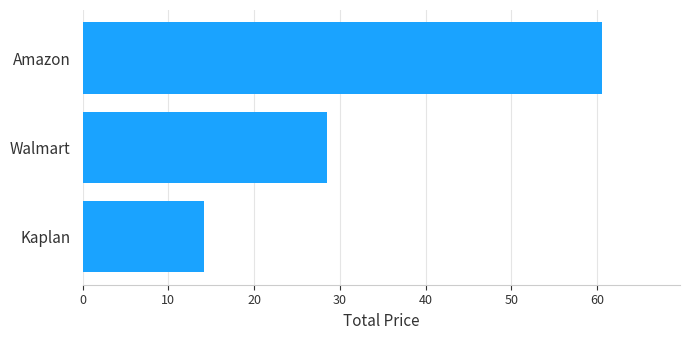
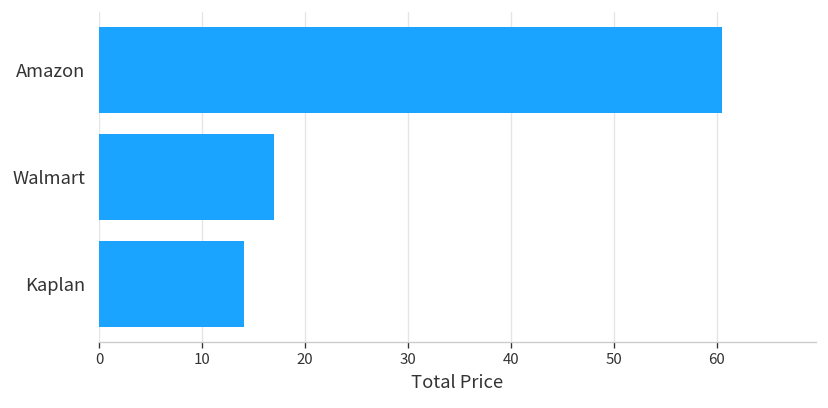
Walmart: 29 -> 17
